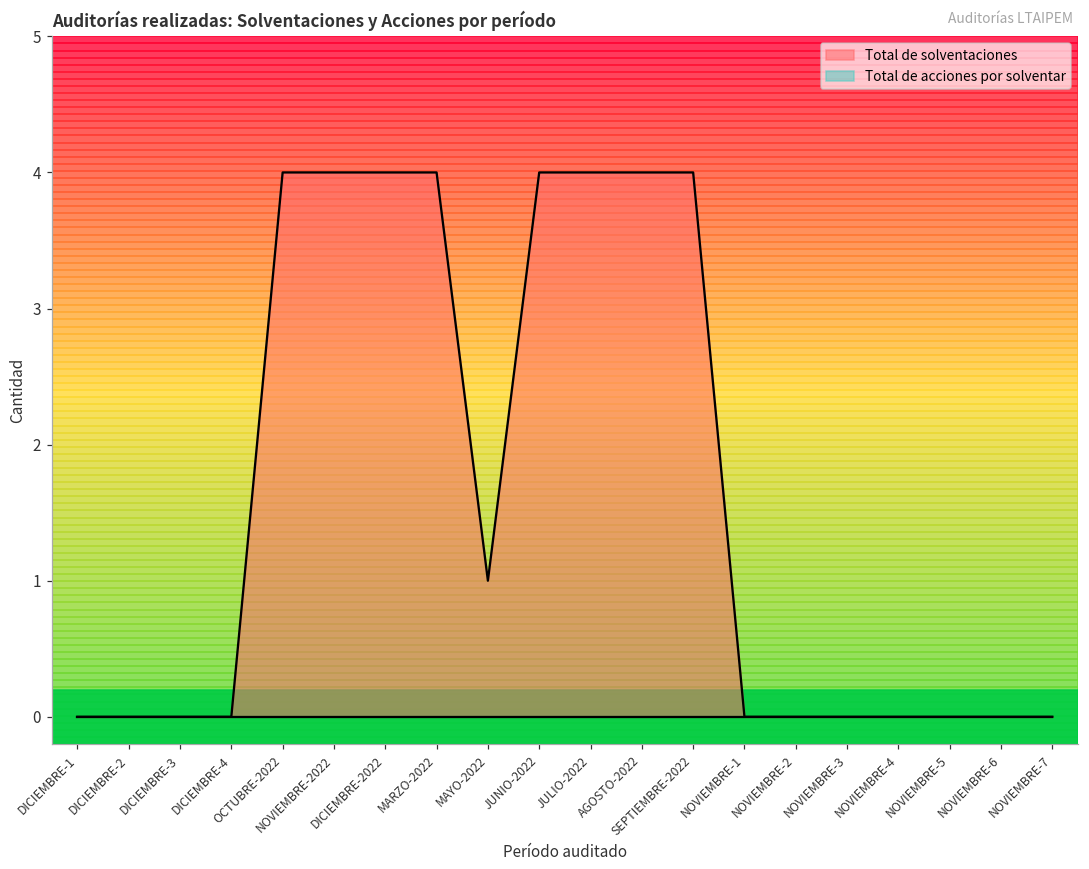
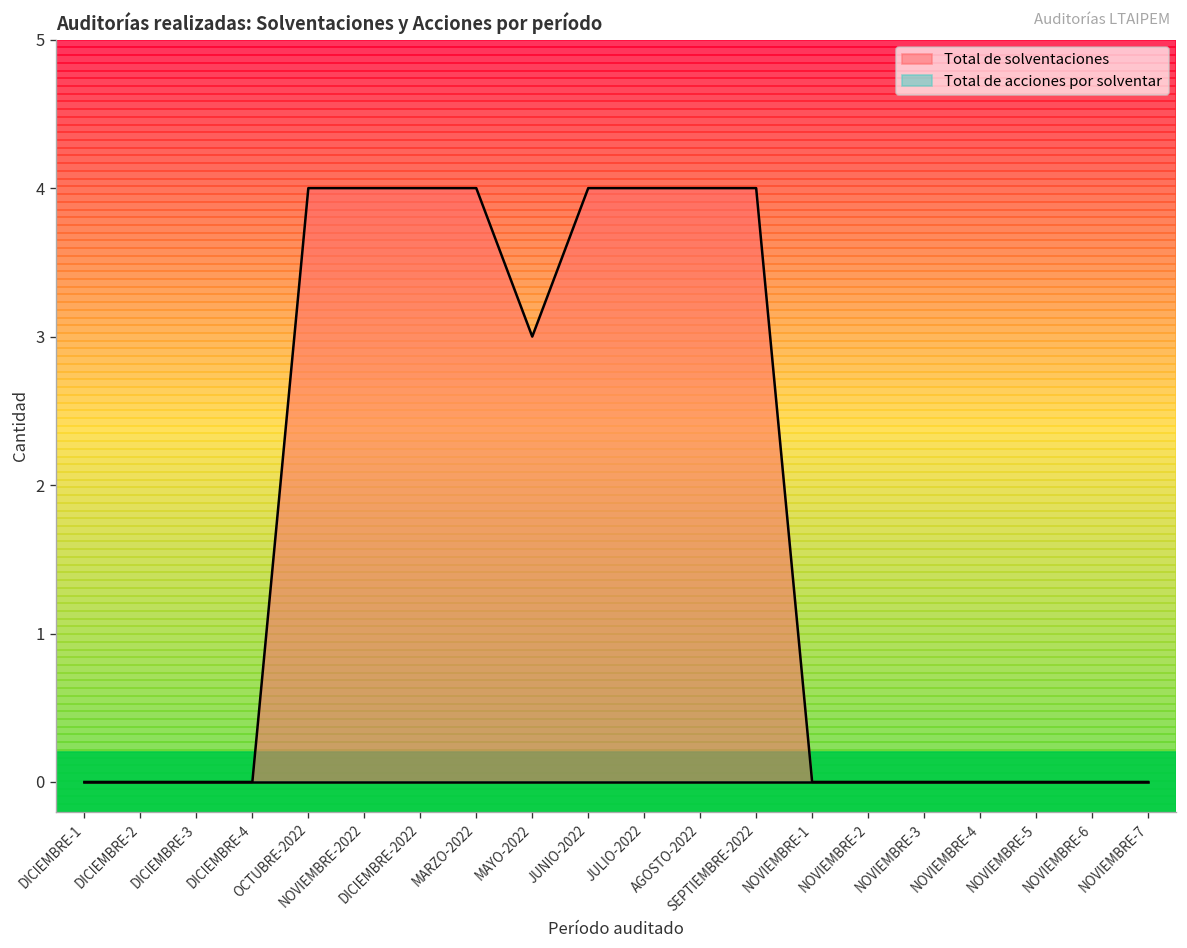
Total de solventaciones, MAYO-2022: 1 -> 3
